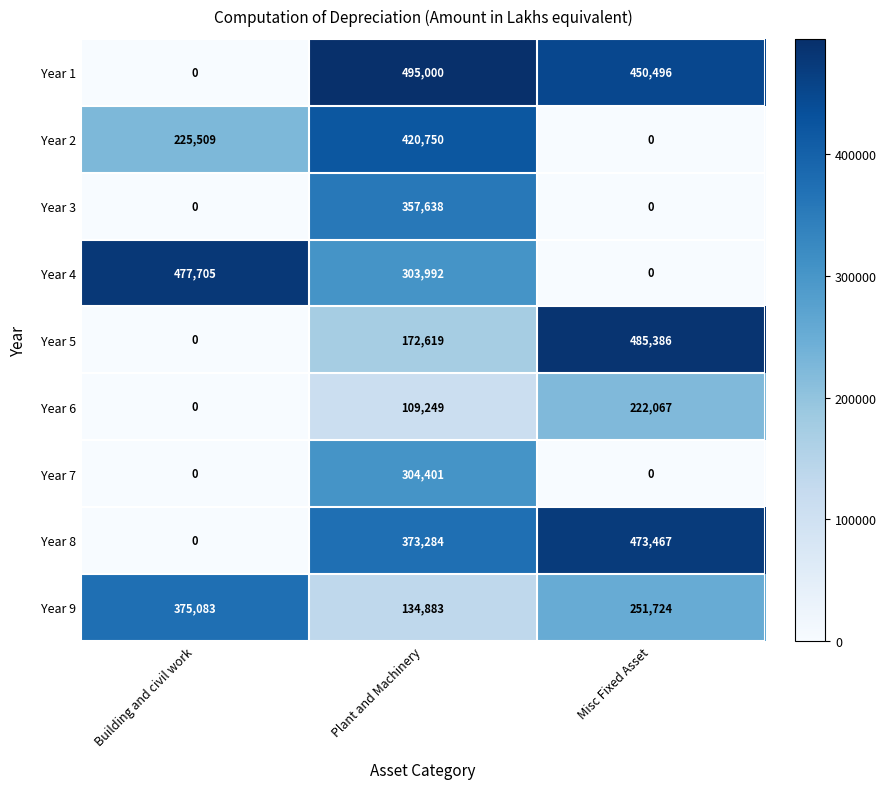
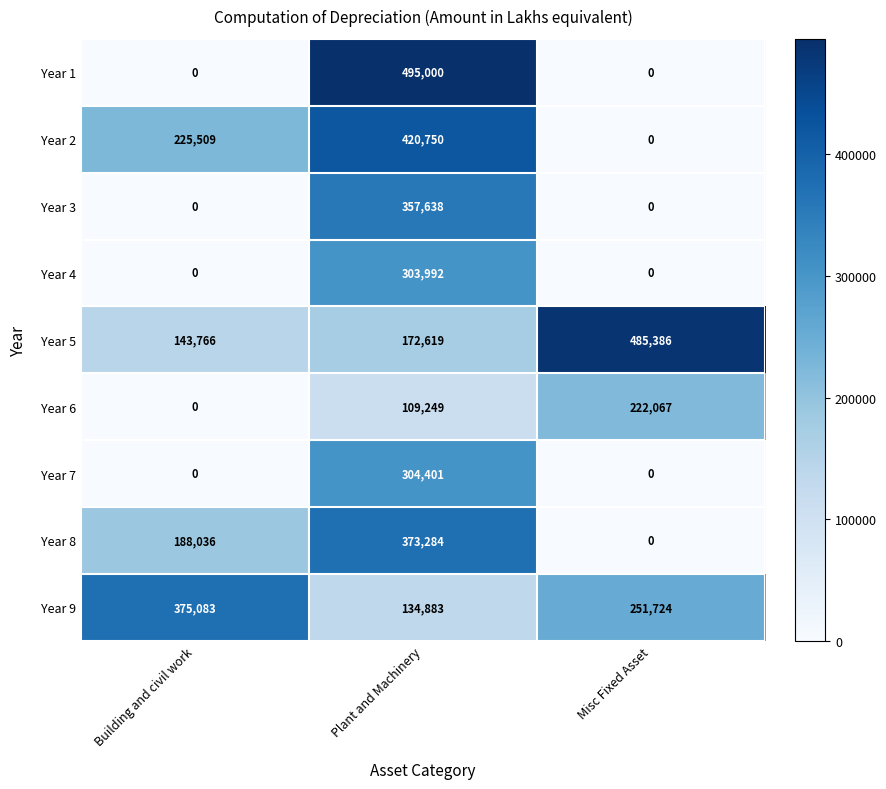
Year 1, Misc Fixed Asset: 450,496 -> 0
Year 4, Building and civil work: 477,705 -> 0
Year 5, Building and civil work: 0 -> 143,766
Year 8, Building and civil work: 0 -> 188,036
Year 8, Misc Fixed Asset: 473,467 -> 0
